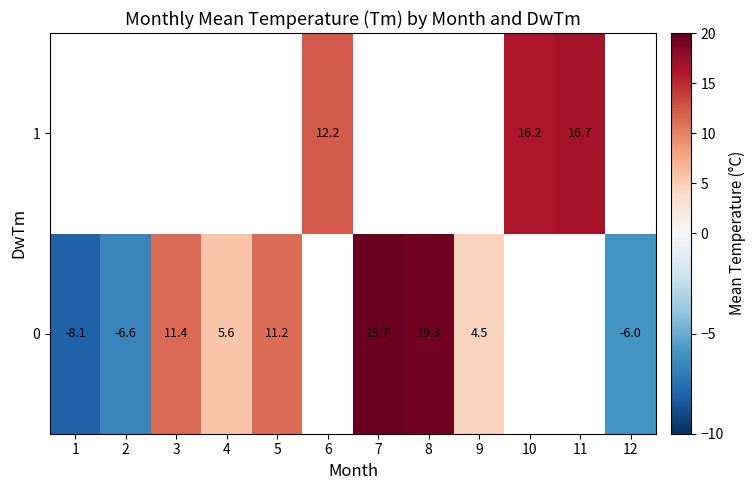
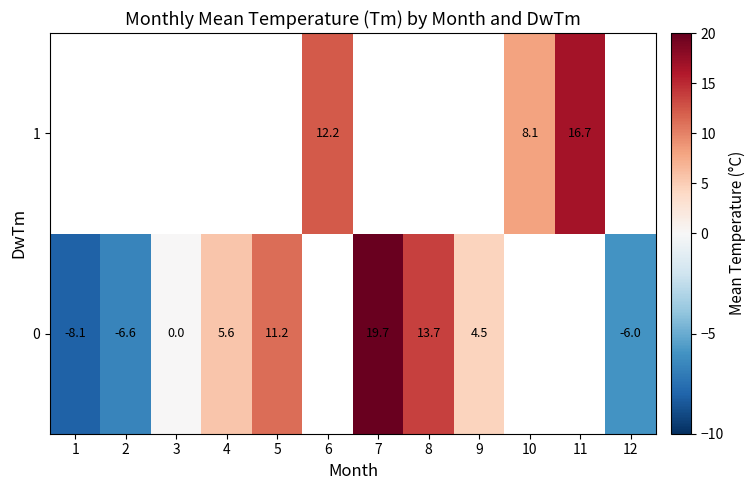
1, 10: 16.2 -> 8.1
0, 3: 11.4 -> 0.0
0, 8: 19.3 -> 13.7
